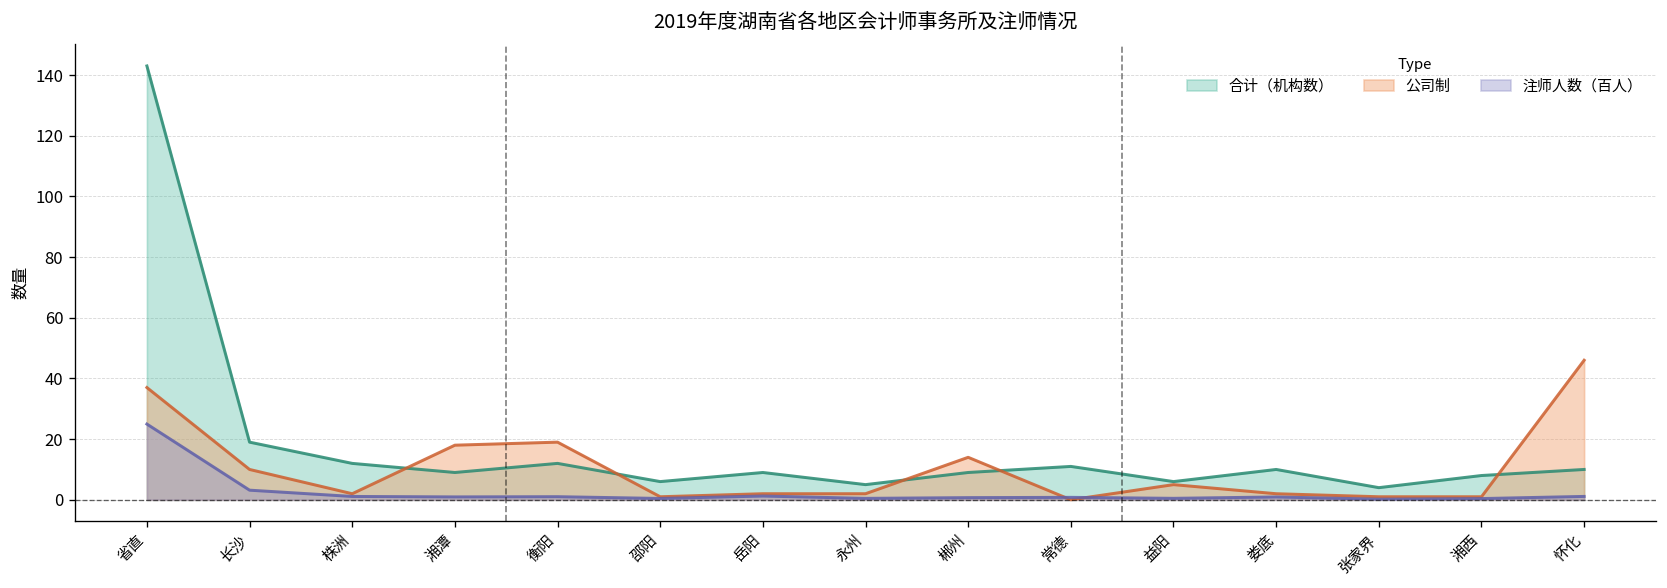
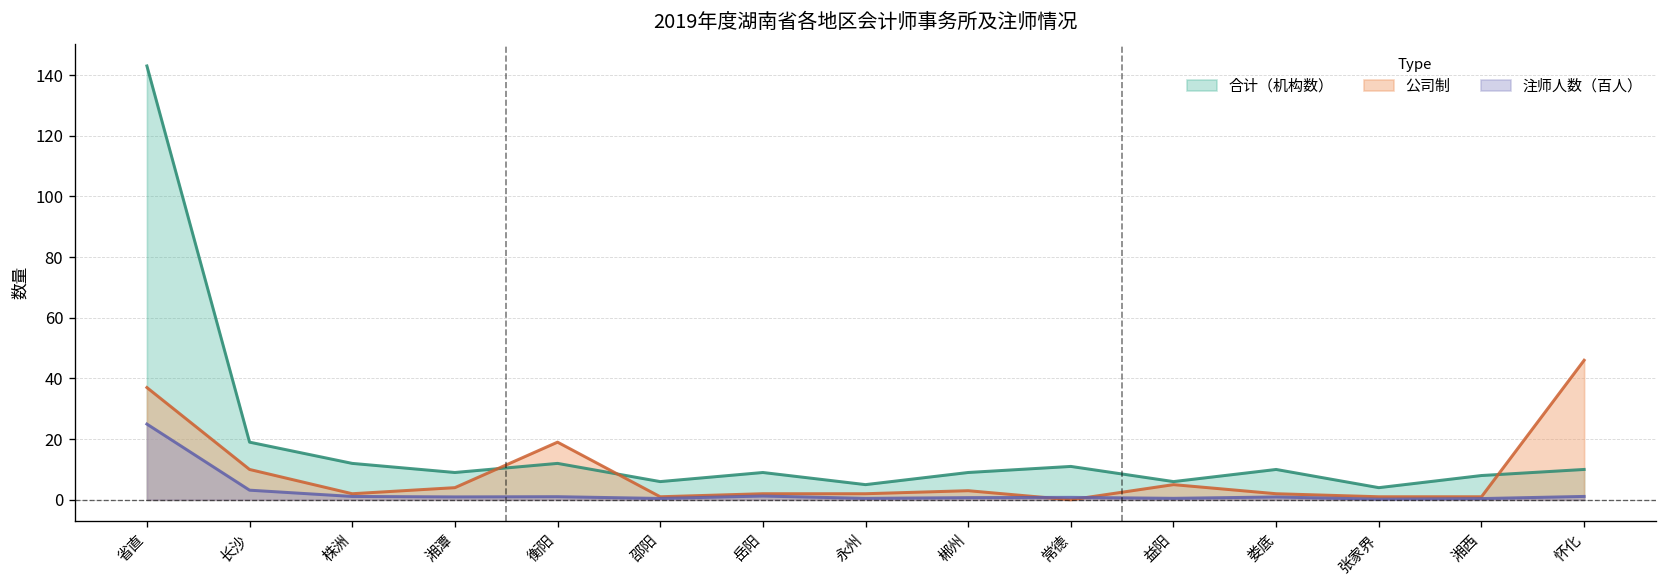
公司制, 湘潭: 18 -> 4
公司制, 郴州: 14 -> 3
